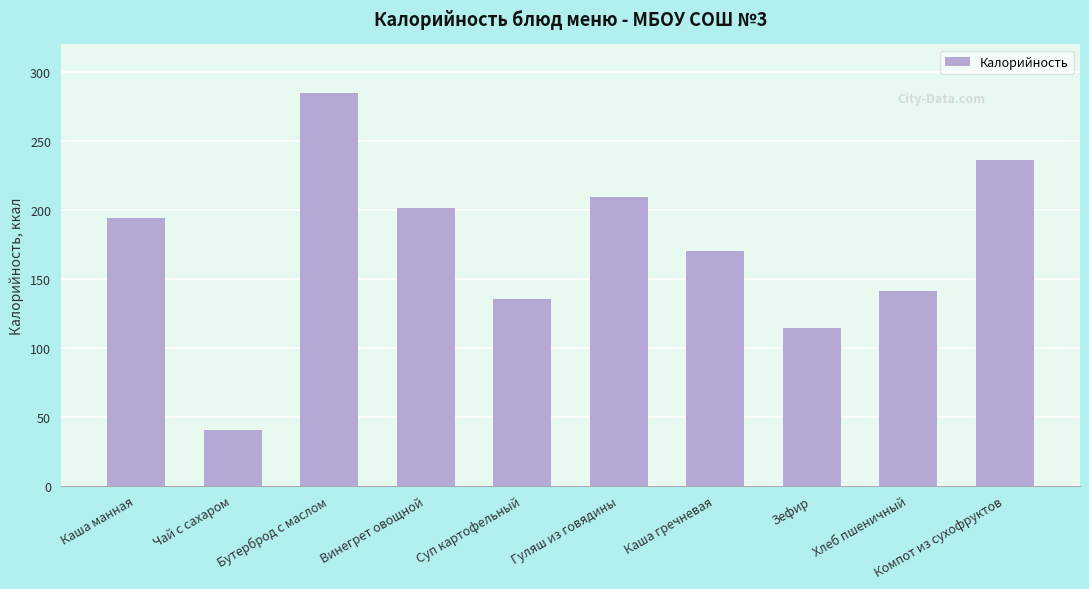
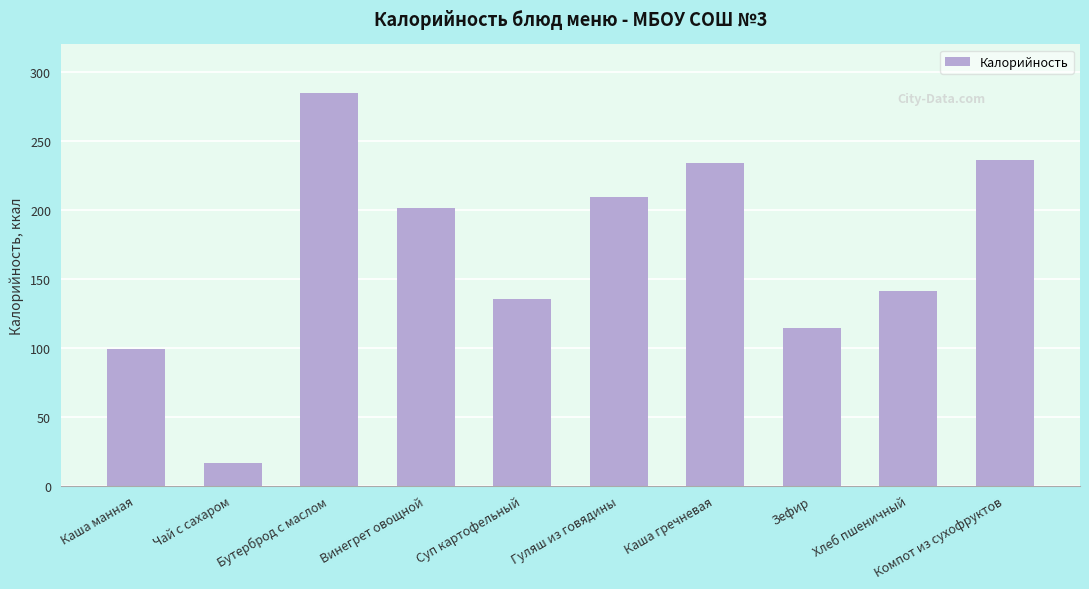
Каша манная: 194 -> 99
Чай с сахаром: 40 -> 16
Каша гречневая: 170 -> 234
